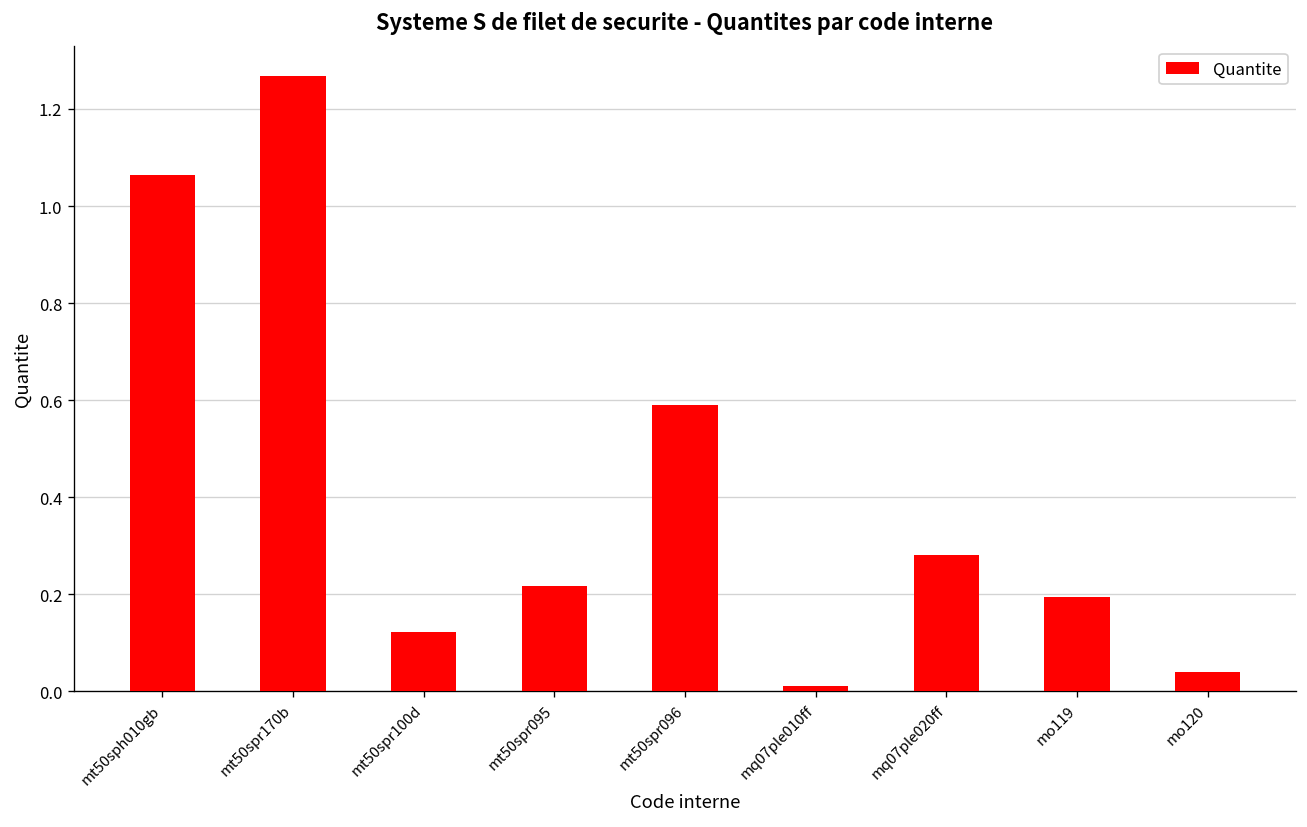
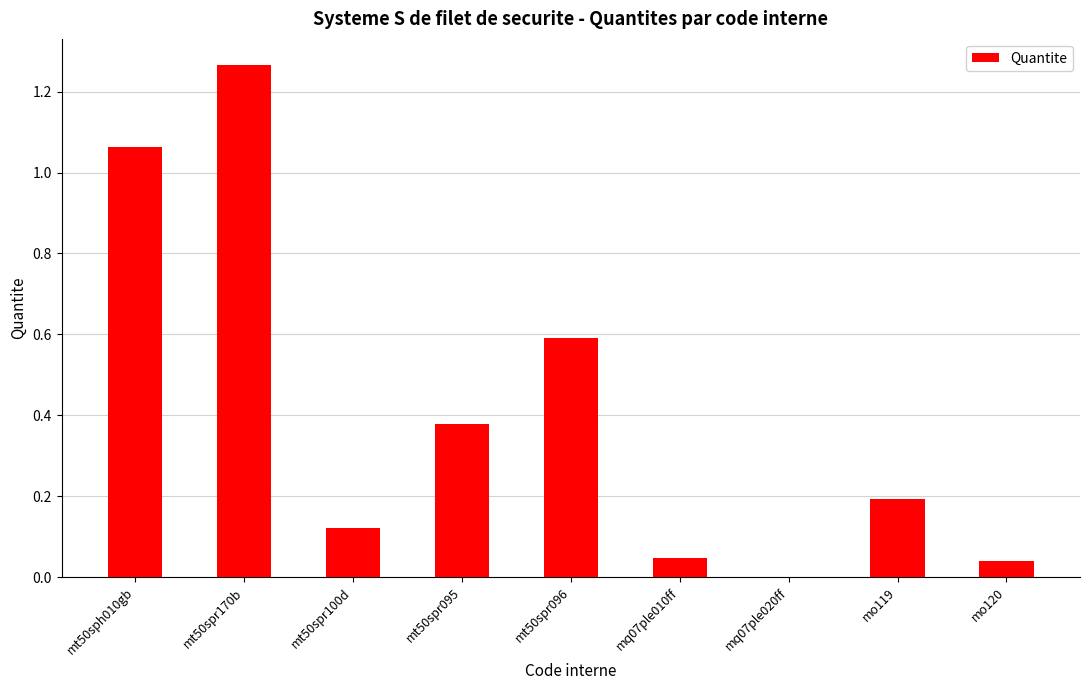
mt50spr095: 0.22 -> 0.38
mq07ple010ff: 0.01 -> 0.05
mq07ple020ff: 0.28 -> 0.00
